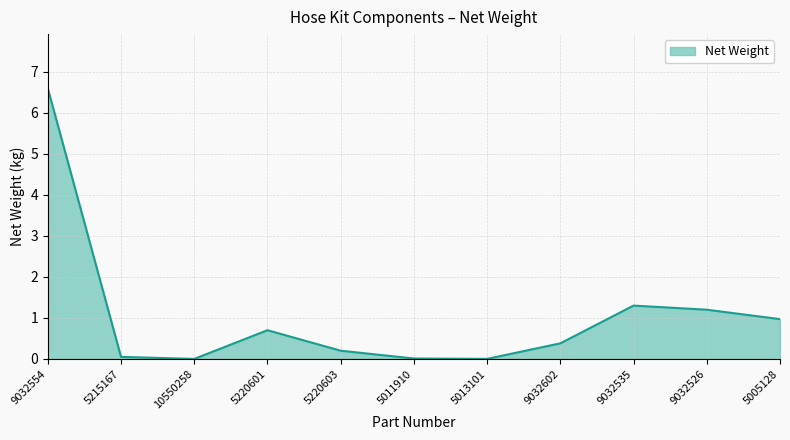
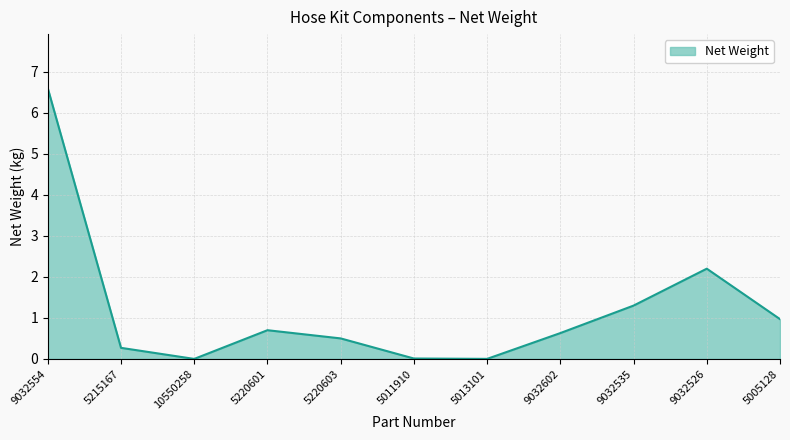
5215167: 0.1 -> 0.3
5220603: 0.2 -> 0.5
9032602: 0.4 -> 0.6
9032526: 1.2 -> 2.2
